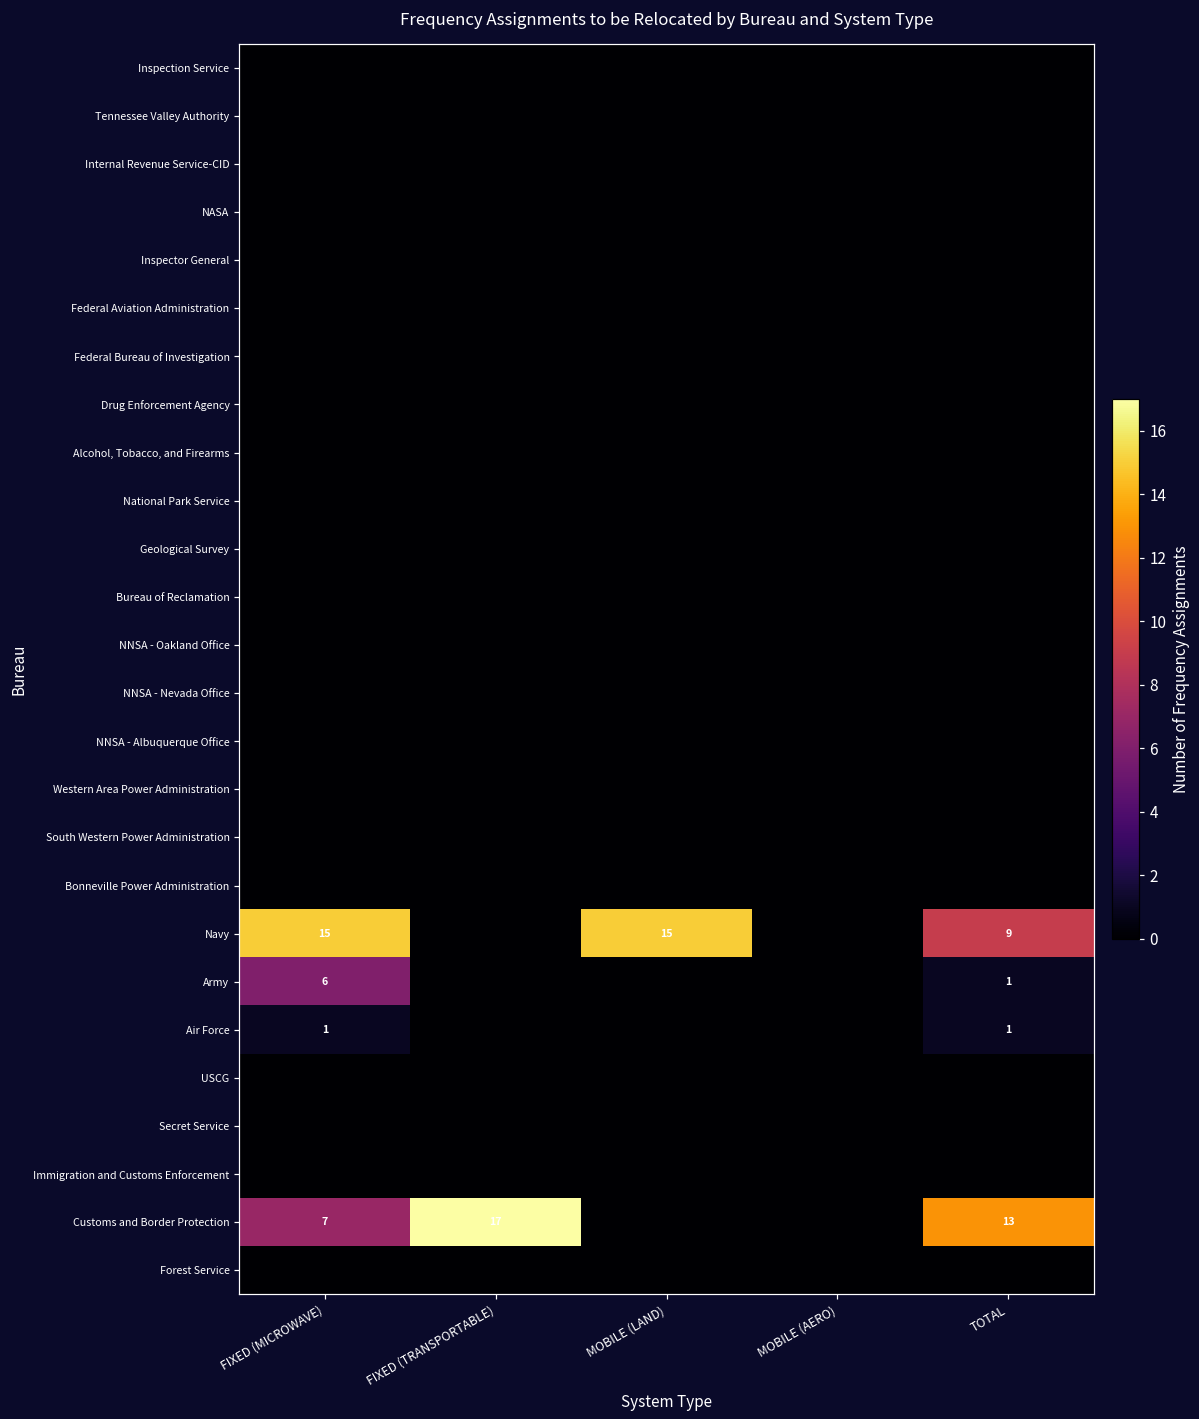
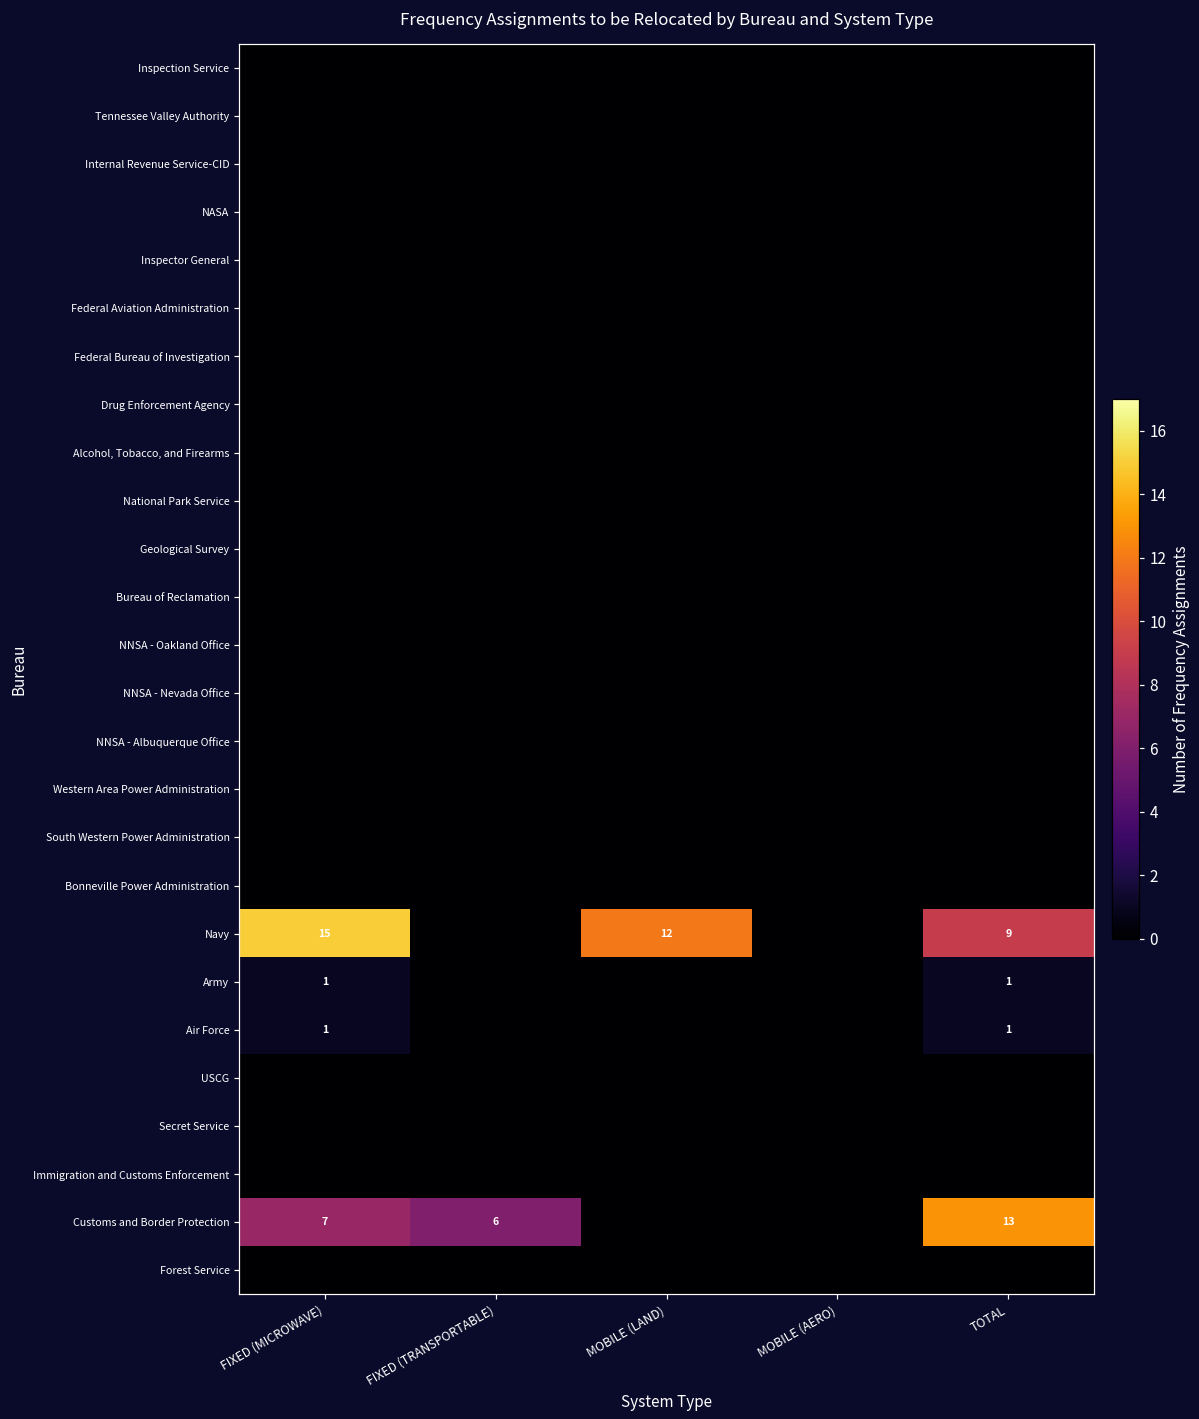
Navy, MOBILE (LAND): 15 -> 12
Army, FIXED (MICROWAVE): 6 -> 1
Customs and Border Protection, FIXED (TRANSPORTABLE): 17 -> 6
